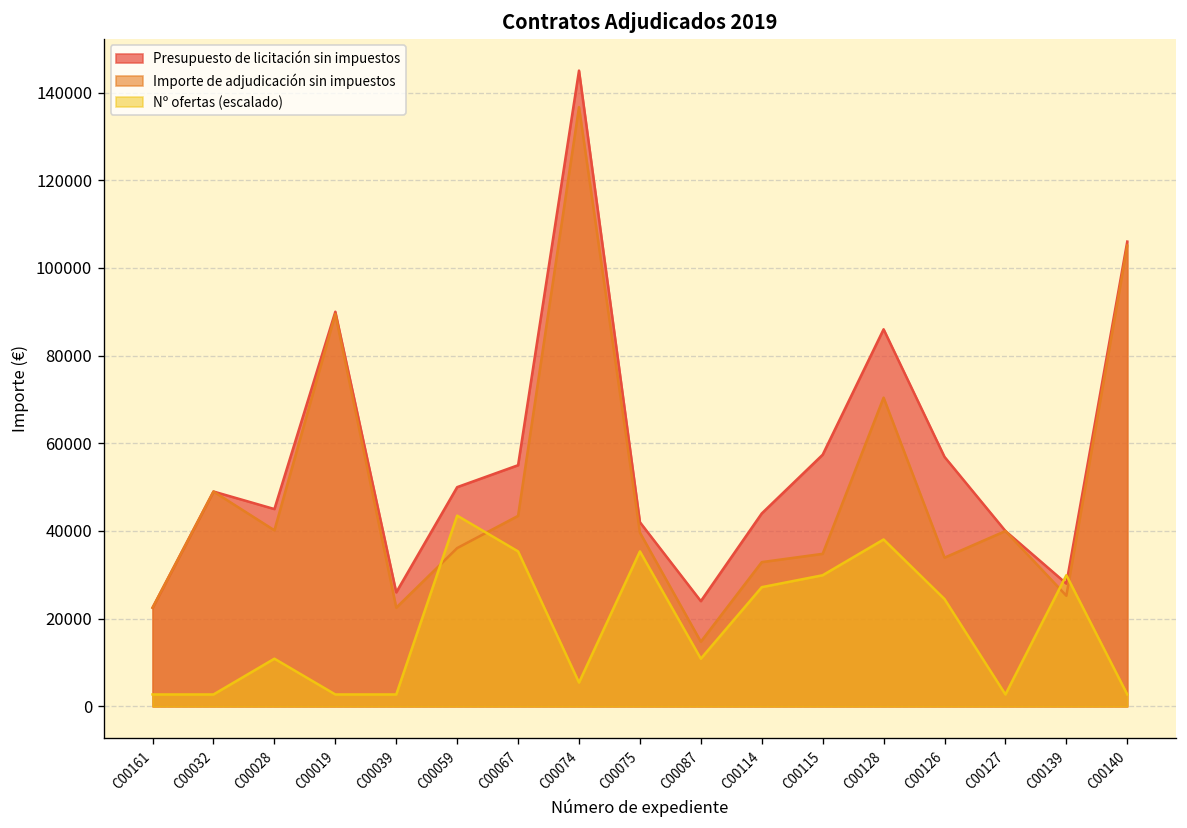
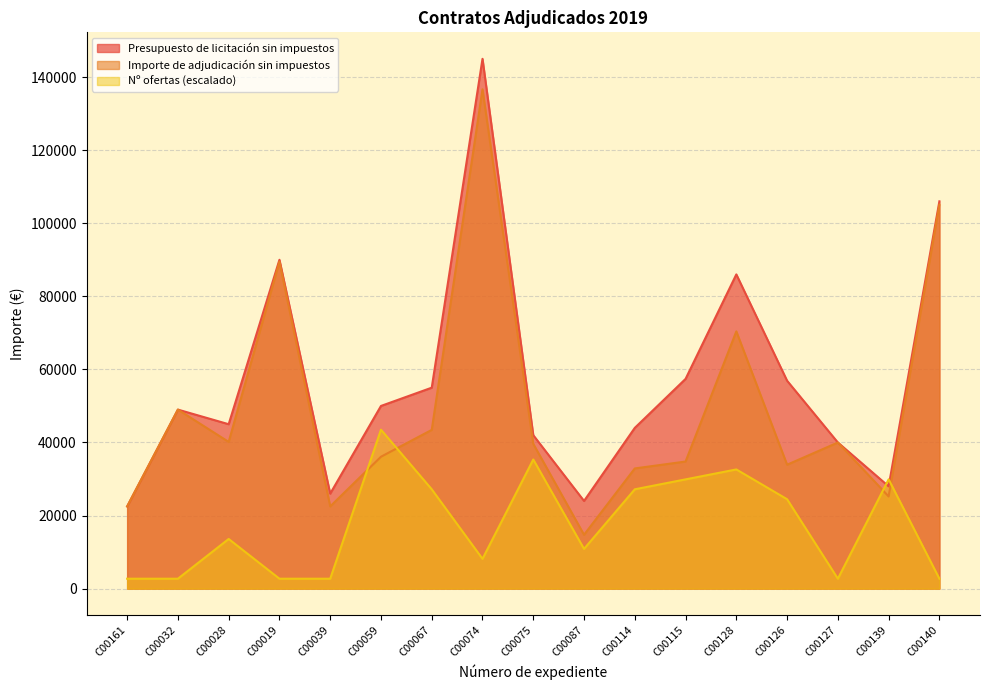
Nº ofertas (escalado), C00028: 11000 -> 14000
Nº ofertas (escalado), C00067: 35000 -> 27000
Nº ofertas (escalado), C00074: 5000 -> 8000
Nº ofertas (escalado), C00128: 38000 -> 33000
